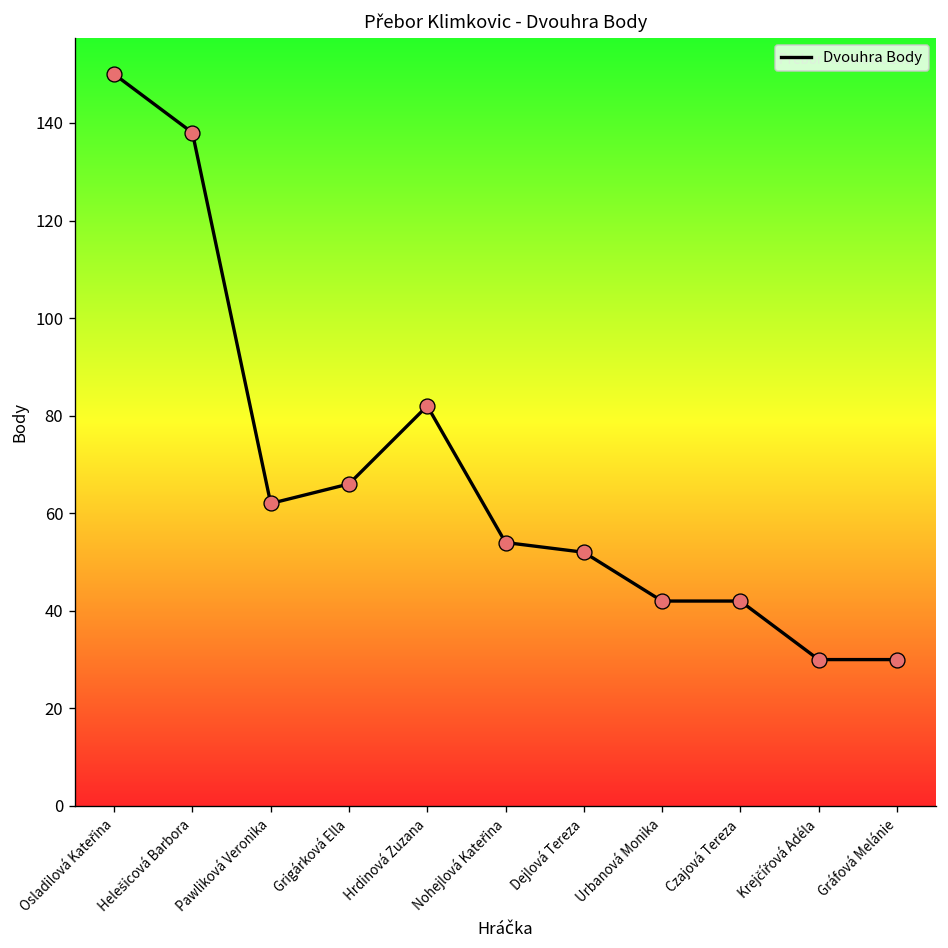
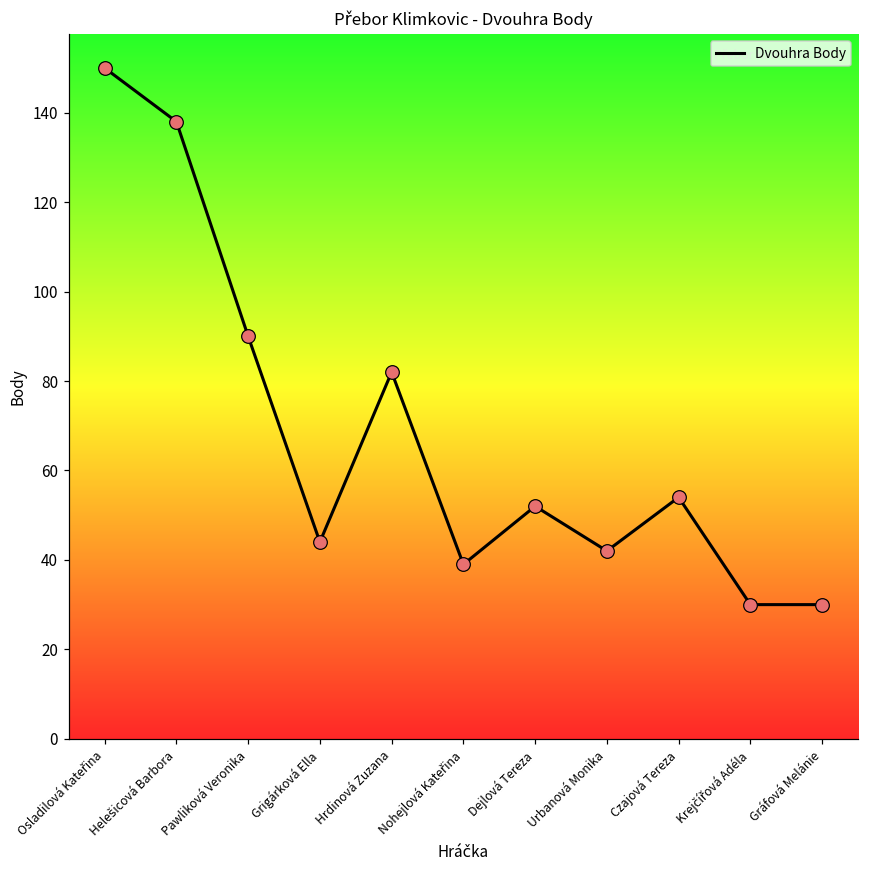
Pawliková Veronika: 62 -> 90
Grigárková Ella: 66 -> 44
Nohejlová Kateřina: 54 -> 39
Czajová Tereza: 42 -> 54
